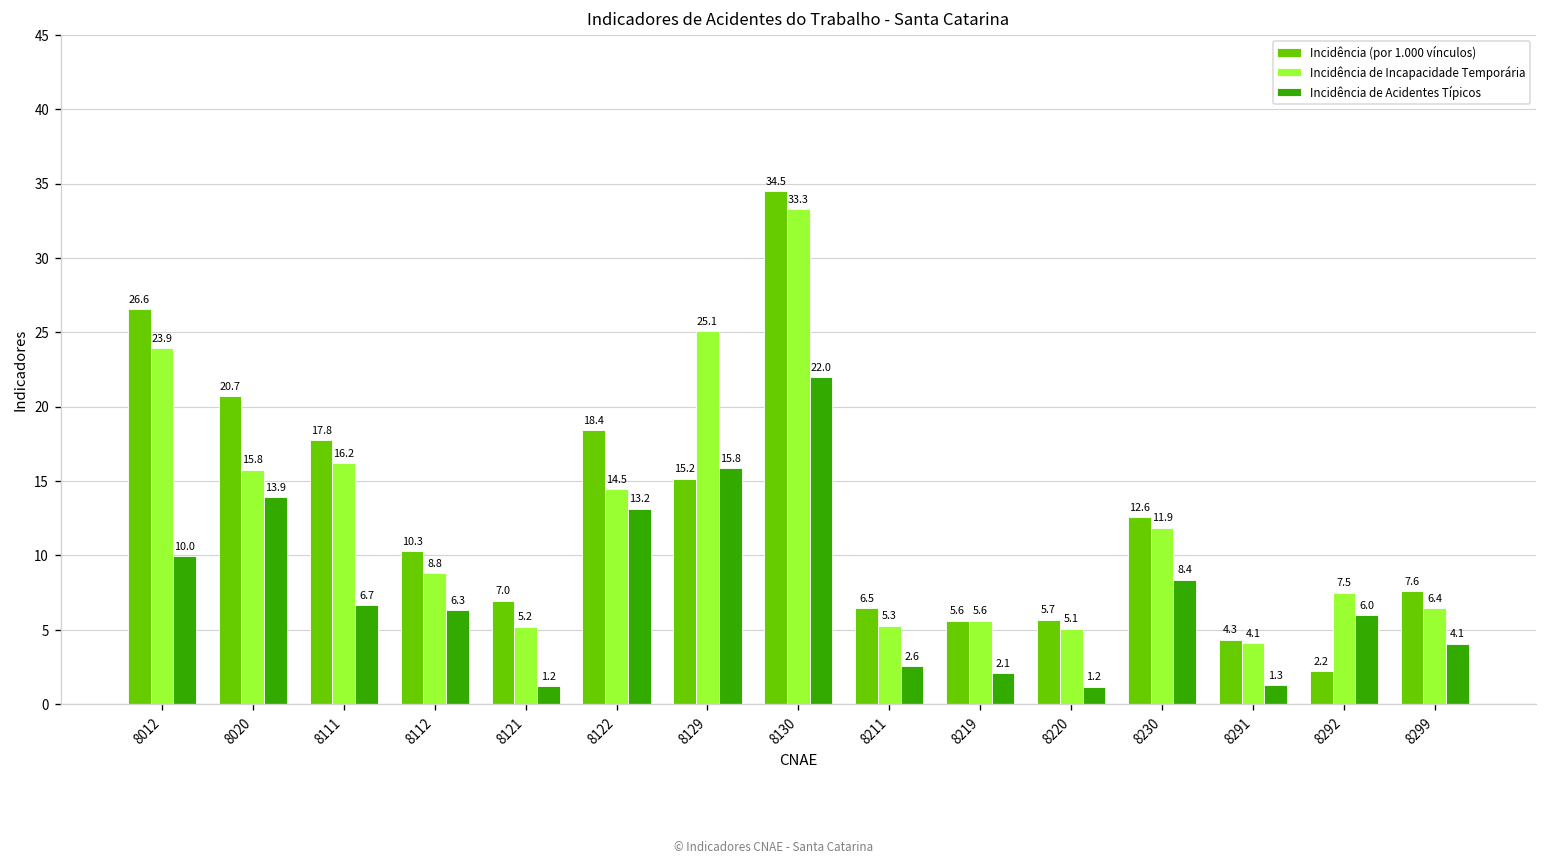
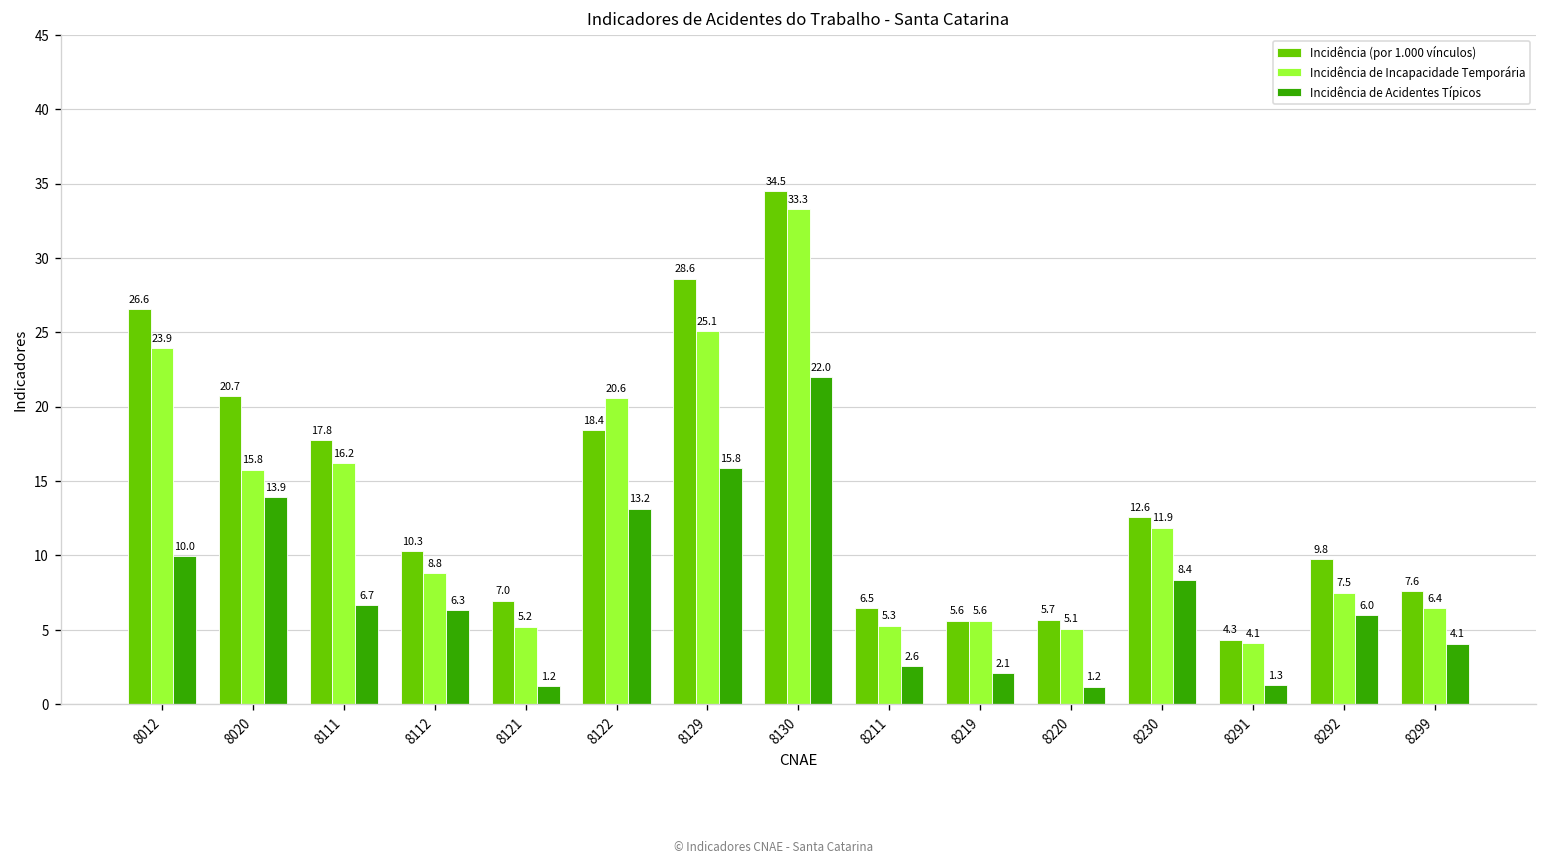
Incidência de Incapacidade Temporária, 8122: 14.5 -> 20.6
Incidência (por 1.000 vínculos), 8129: 15.2 -> 28.6
Incidência (por 1.000 vínculos), 8292: 2.2 -> 9.8
